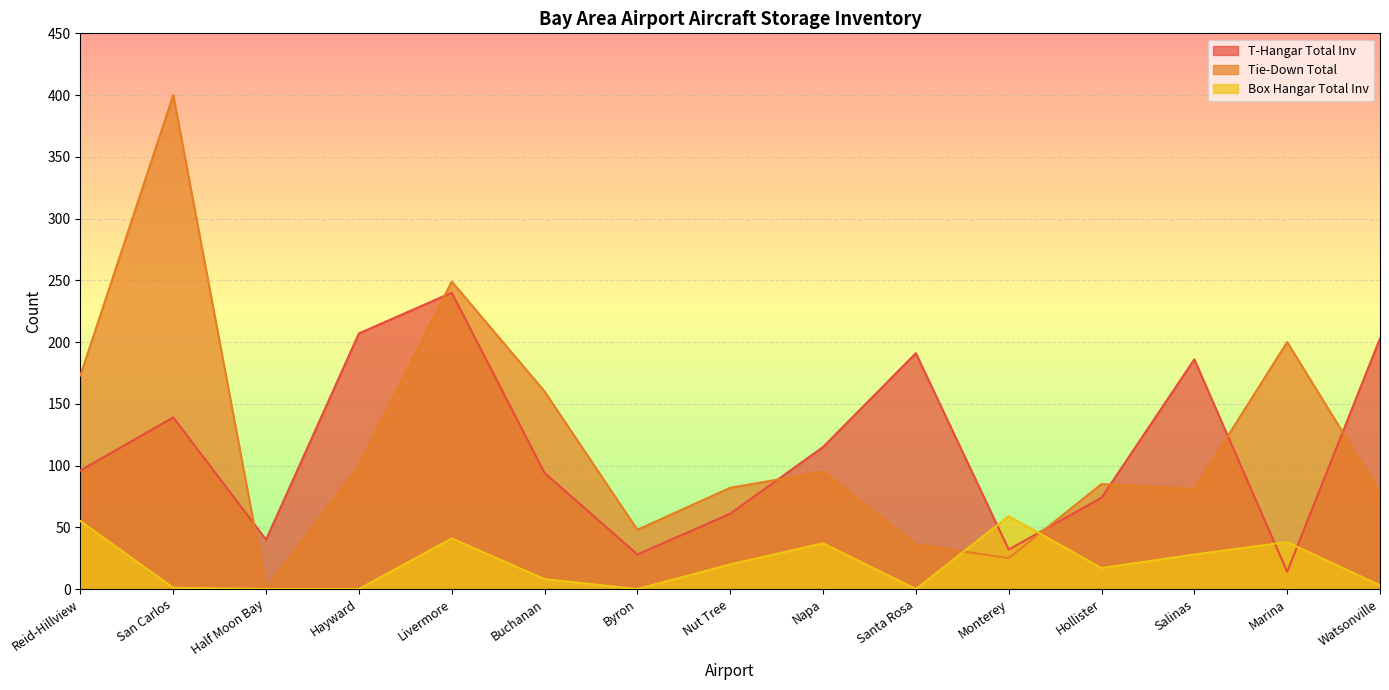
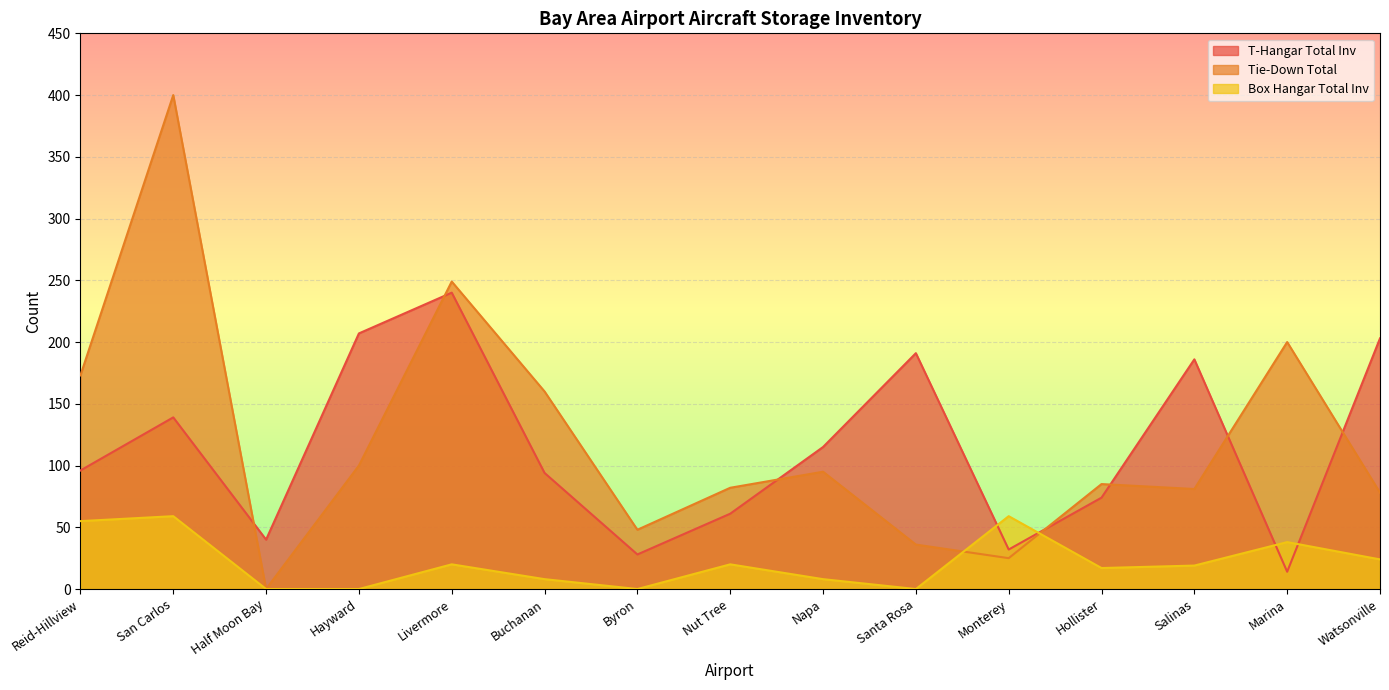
Box Hangar Total Inv, San Carlos: 1 -> 59
Box Hangar Total Inv, Livermore: 41 -> 20
Box Hangar Total Inv, Napa: 37 -> 8
Box Hangar Total Inv, Salinas: 28 -> 19
Box Hangar Total Inv, Watsonville: 3 -> 24
